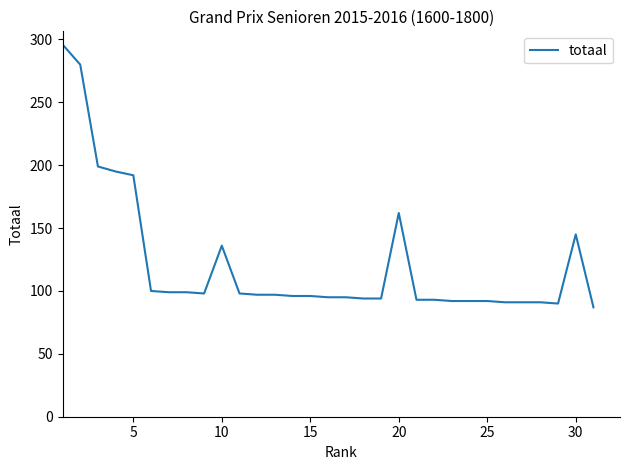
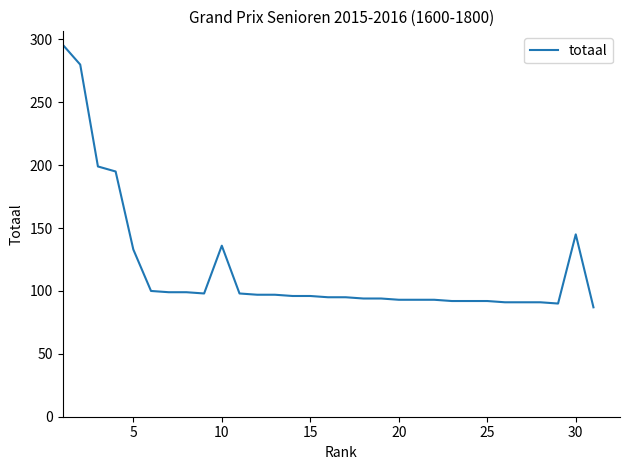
5: 192 -> 133
20: 162 -> 93
